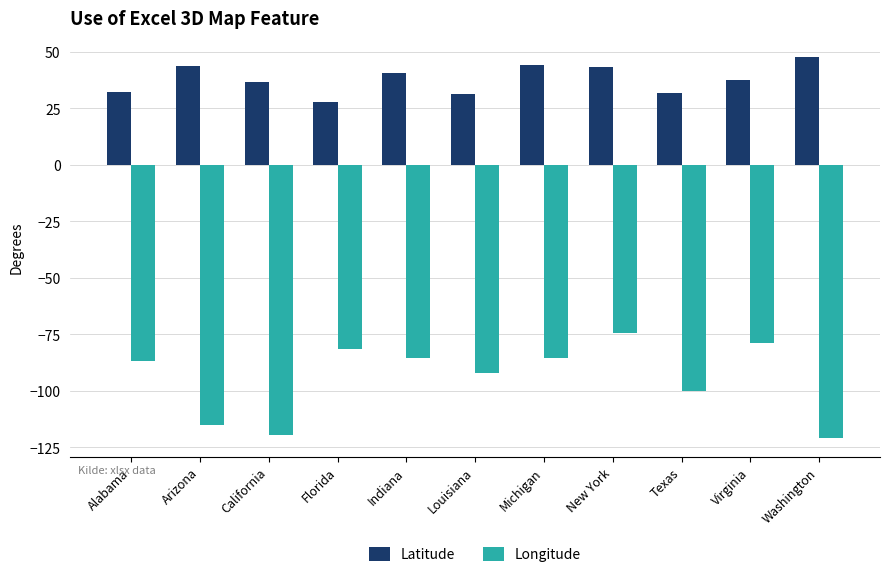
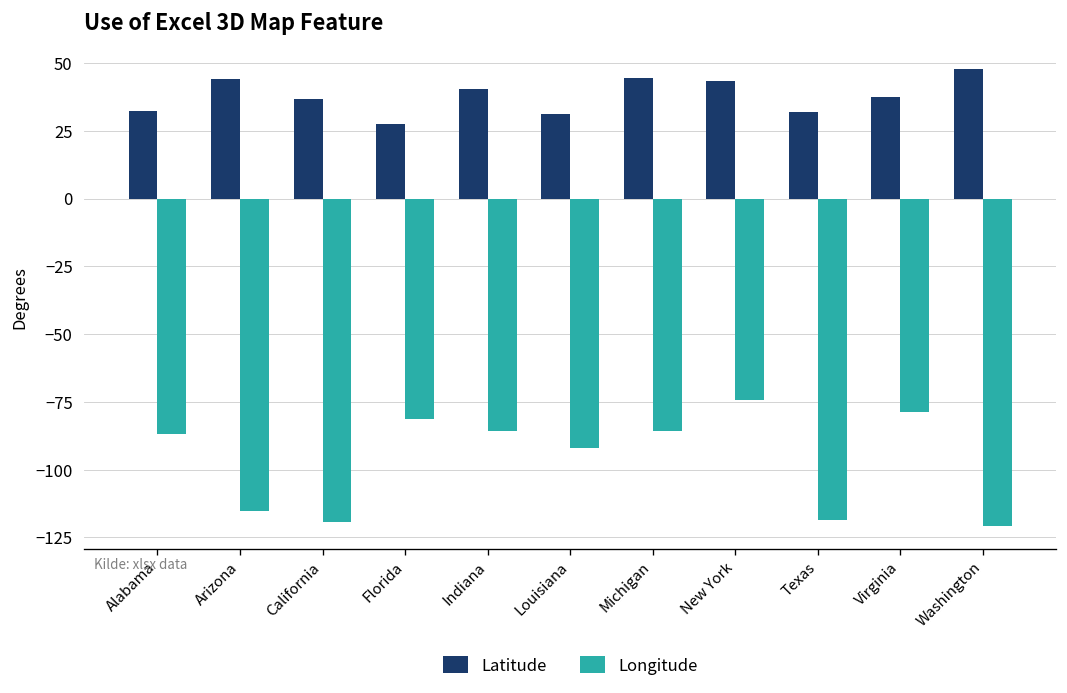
Longitude, Texas: -100 -> -118
